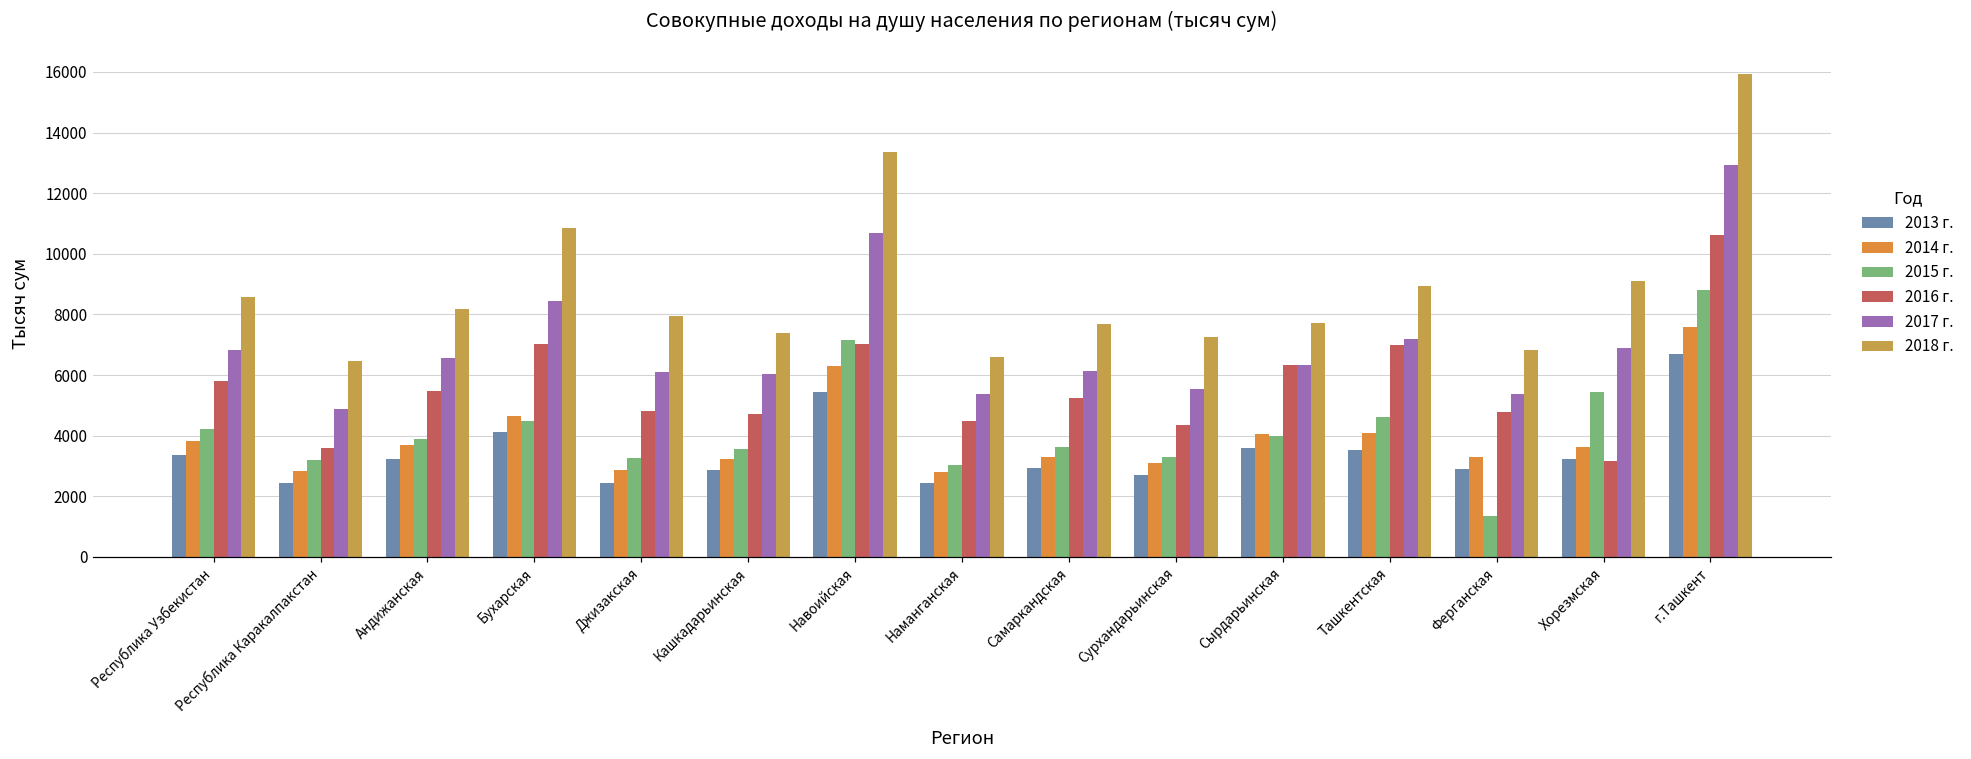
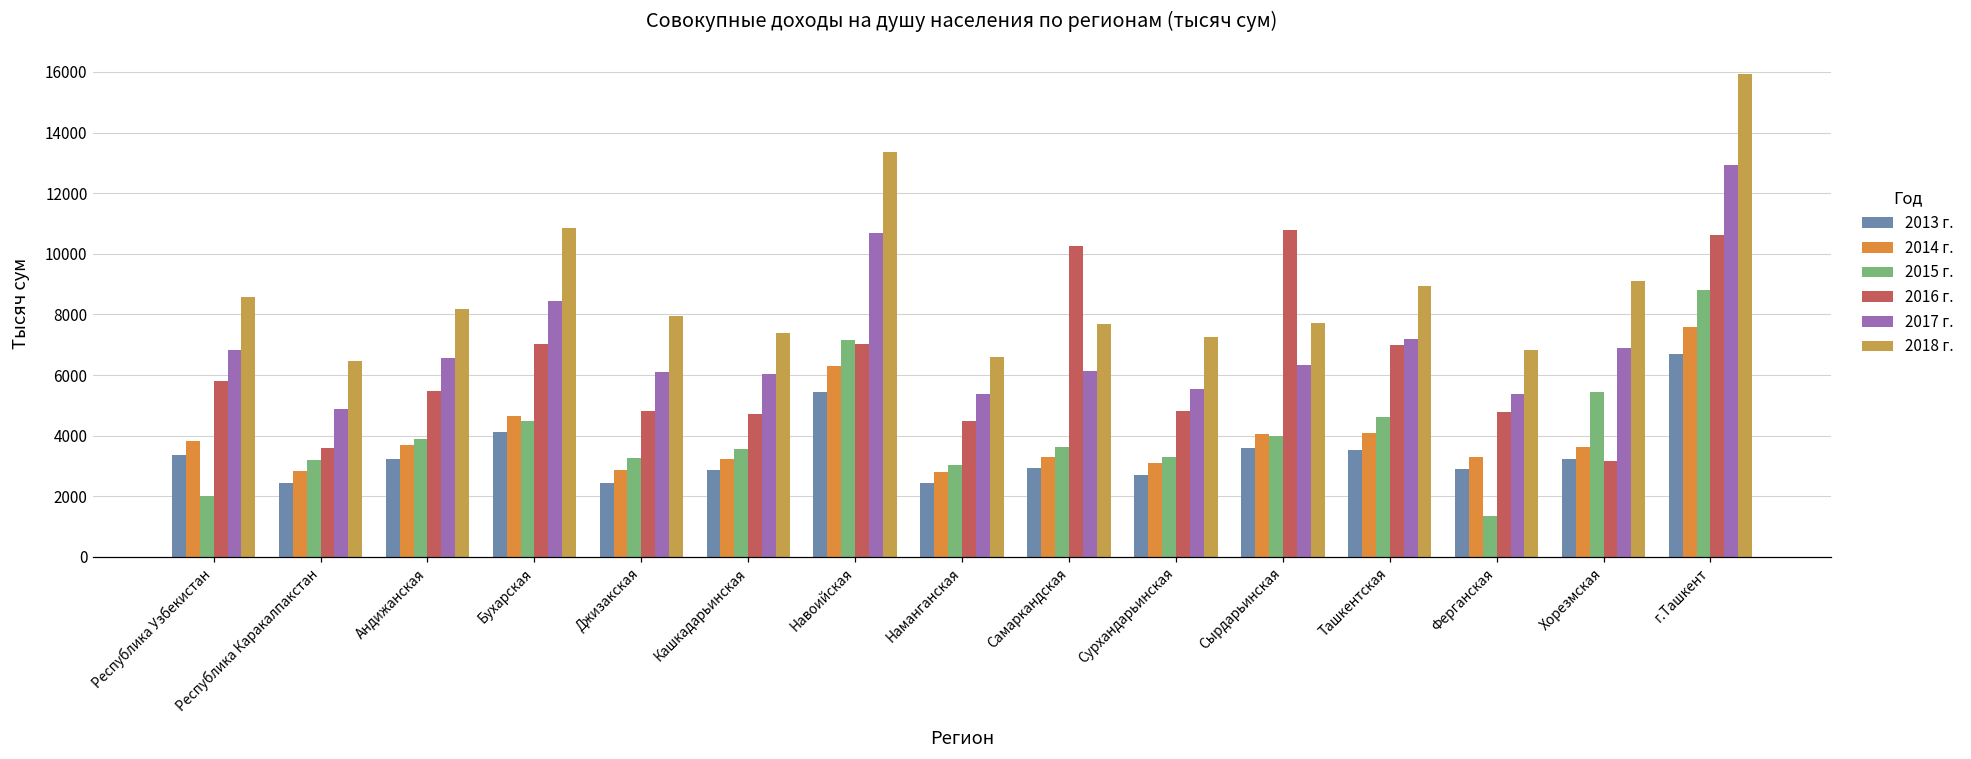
2015 г., Республика Узбекистан: 4200 -> 2000
2016 г., Самаркандская: 5300 -> 10300
2016 г., Сурхандарьинская: 4400 -> 4800
2016 г., Сырдарьинская: 6300 -> 10800
